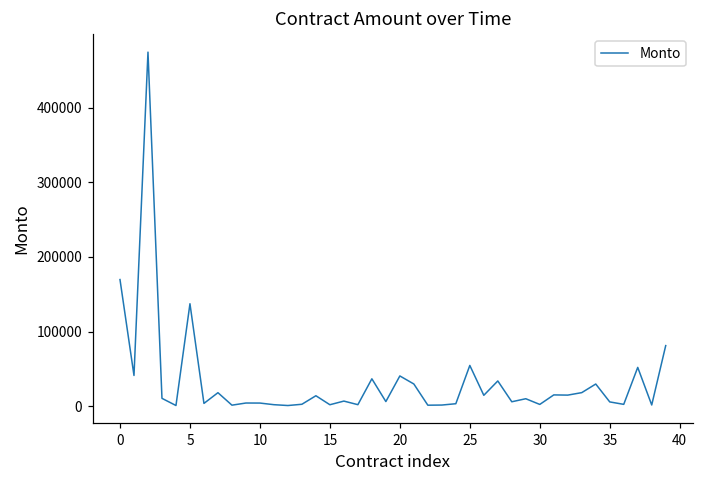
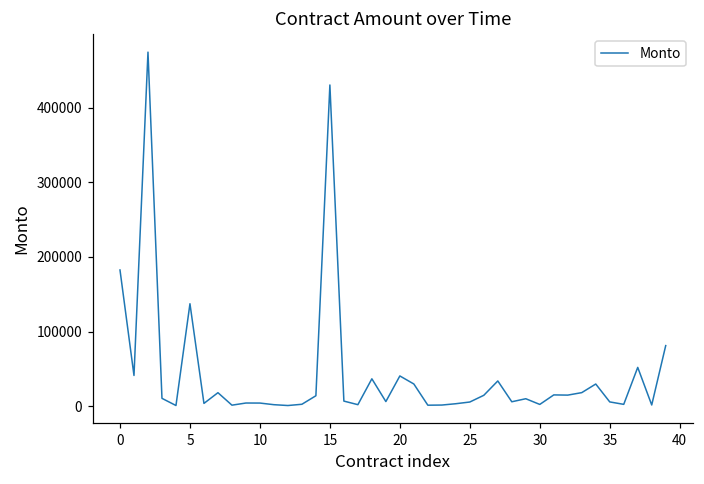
0: 170000 -> 180000
15: 0 -> 430000
25: 50000 -> 10000
